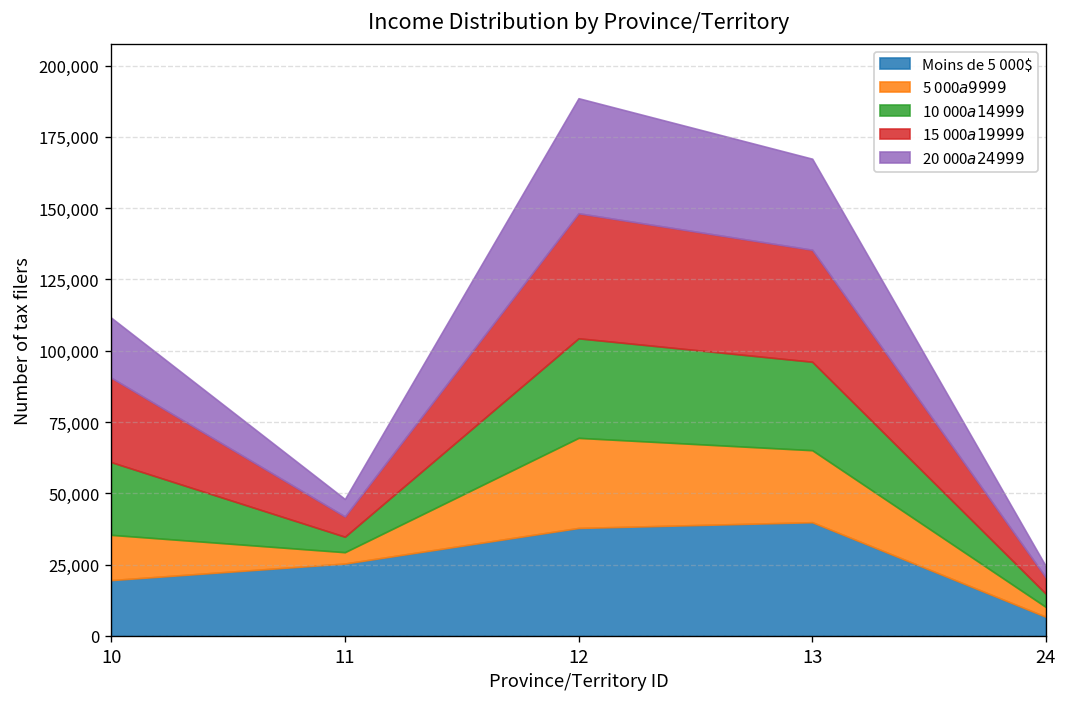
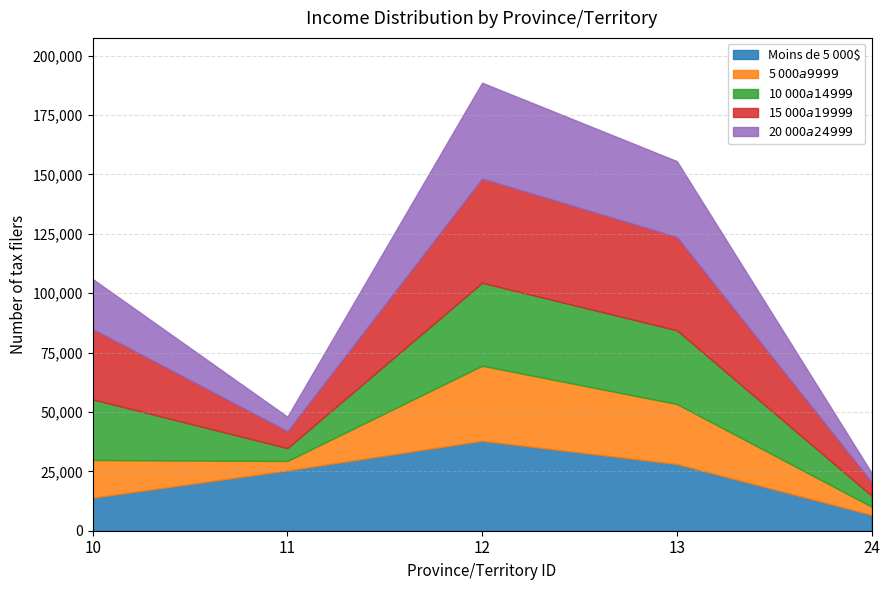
Moins de 5 000$, 10: 20,000 -> 14,000
Moins de 5 000$, 13: 40,000 -> 28,000
